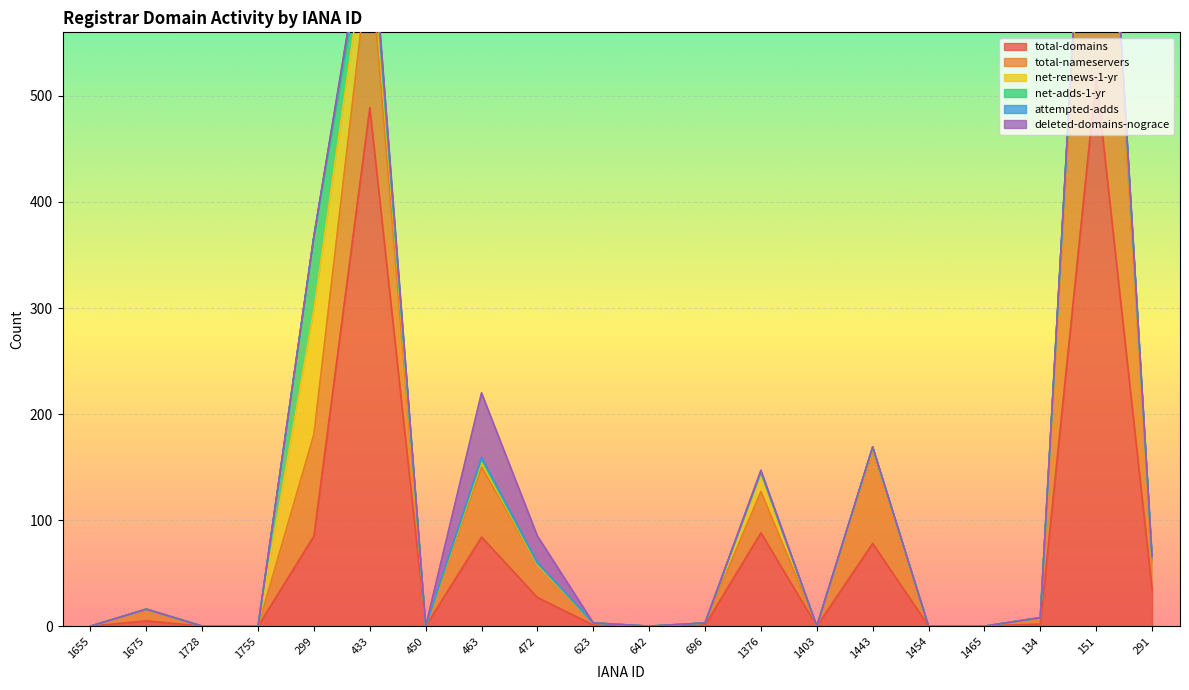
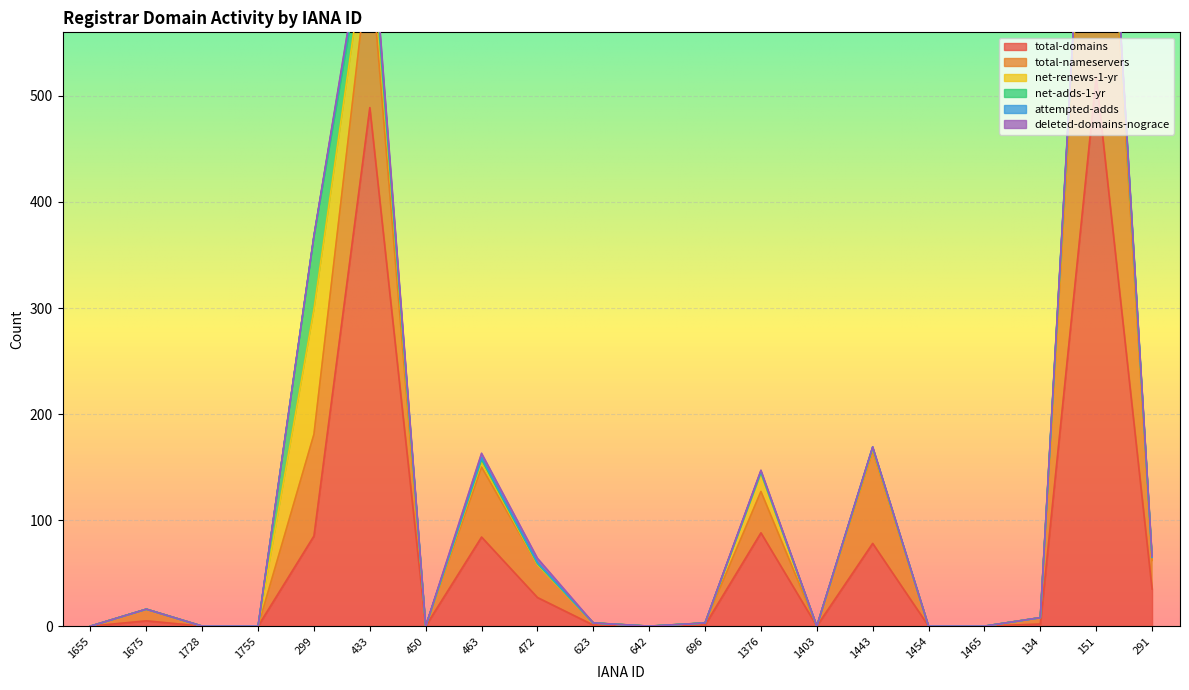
deleted-domains-nograce, 463: 61 -> 4
deleted-domains-nograce, 472: 25 -> 4
